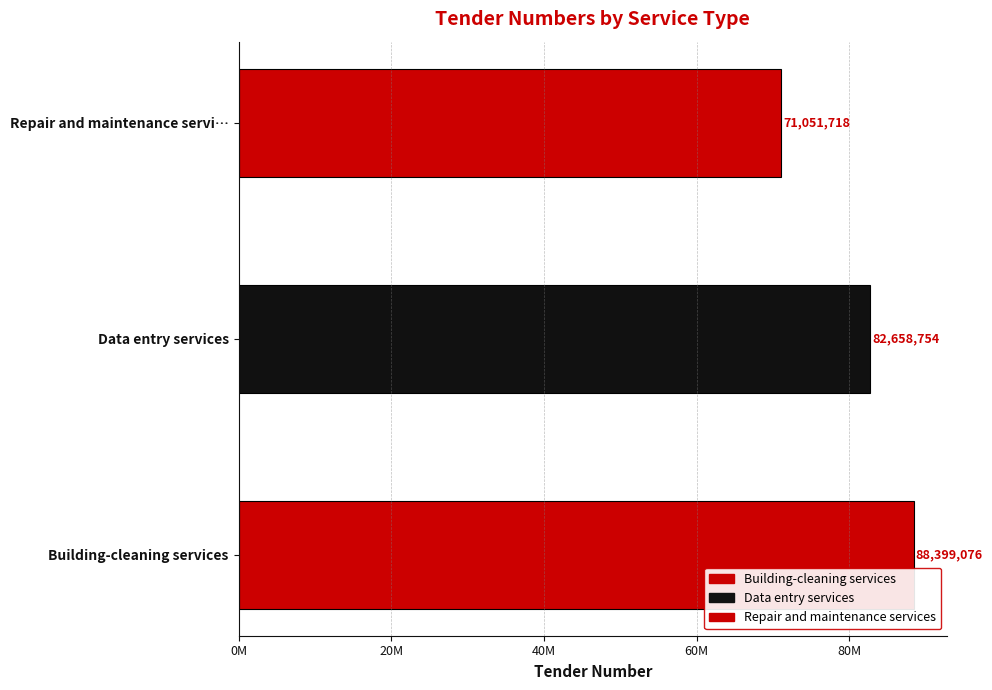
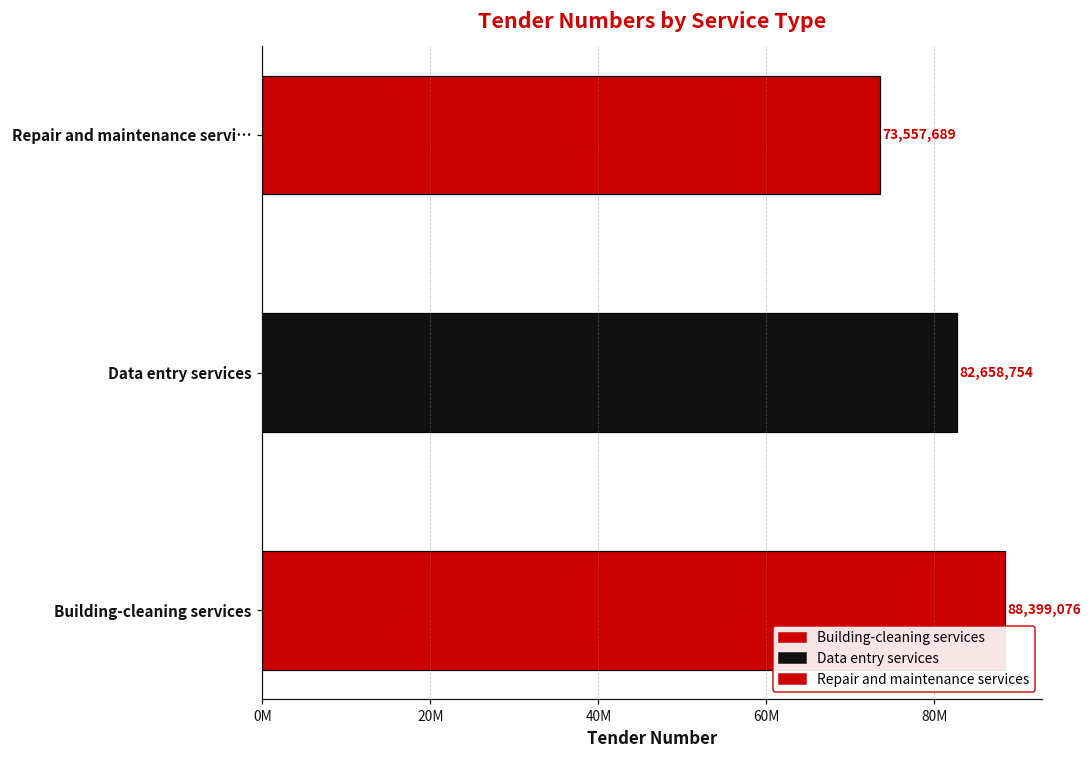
Repair and maintenance servi…: 71,051,718 -> 73,557,689
